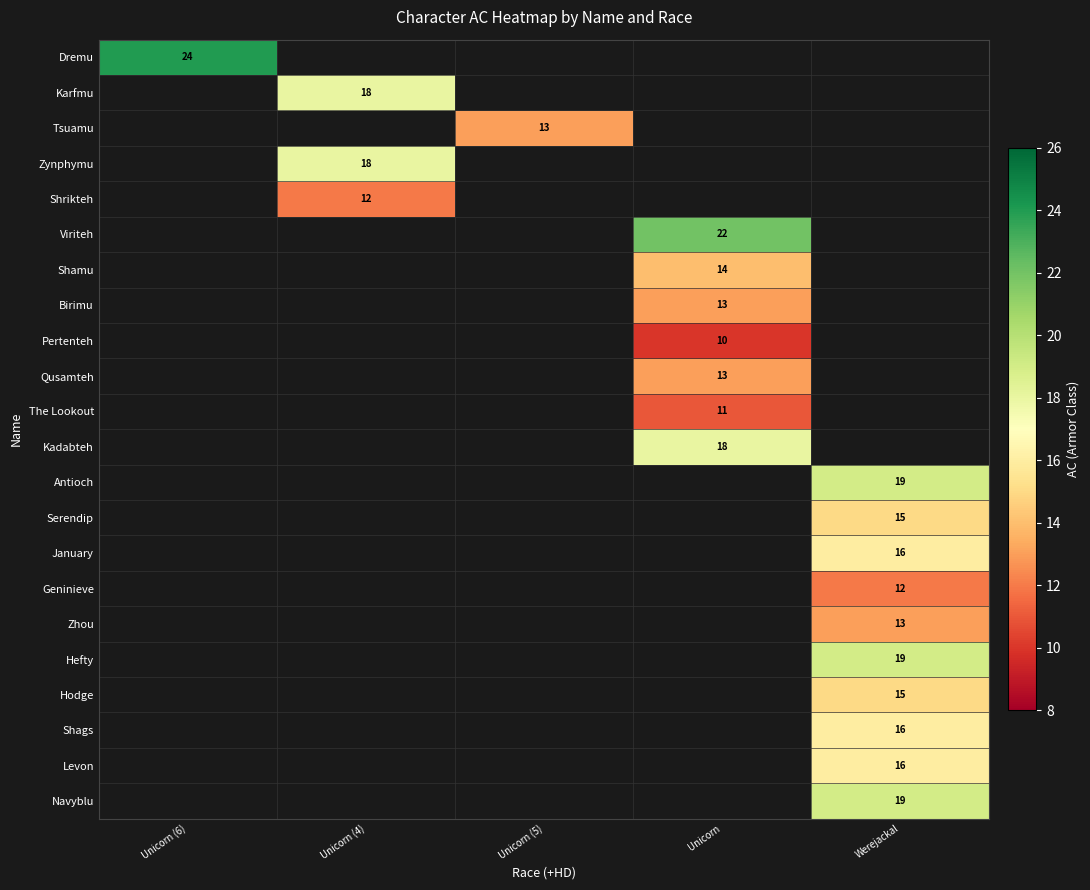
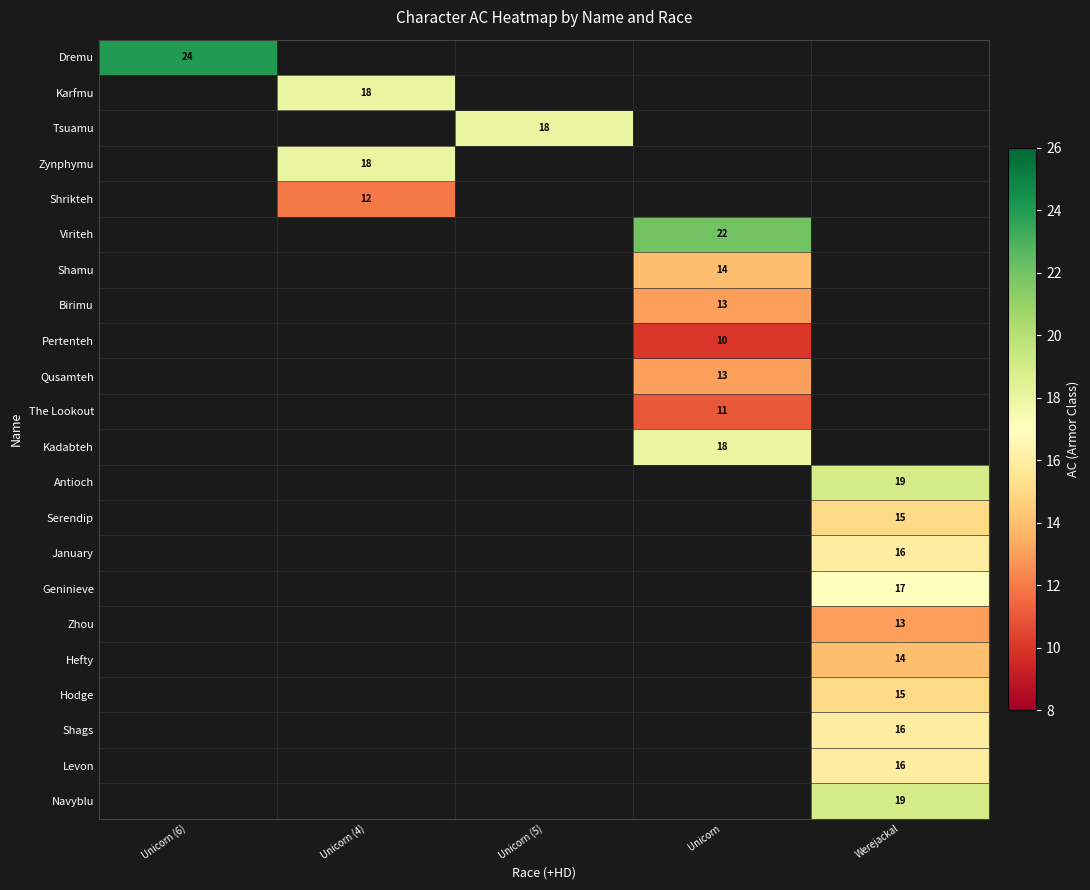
Tsuamu, Unicorn (5): 13 -> 18
Geninieve, Werejackal: 12 -> 17
Hefty, Werejackal: 19 -> 14
